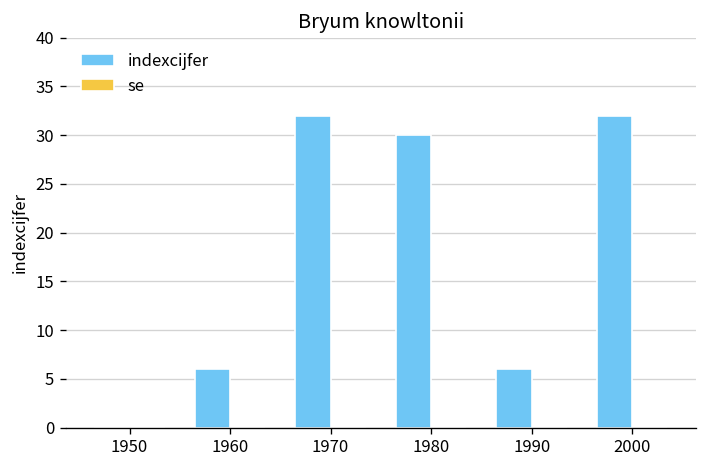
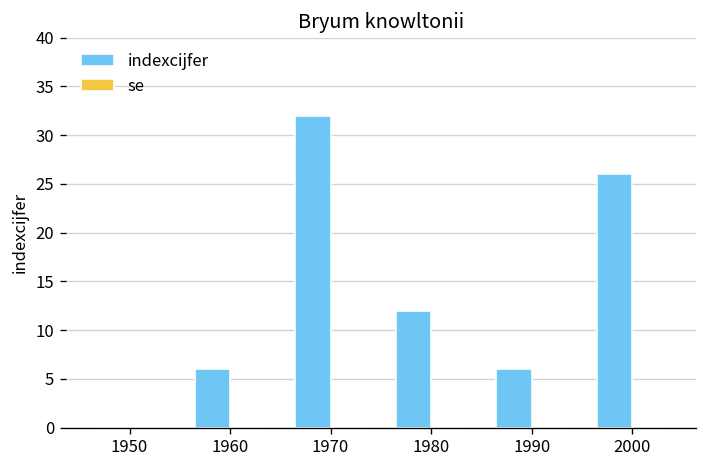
indexcijfer, 1980: 30 -> 12
indexcijfer, 2000: 32 -> 26
